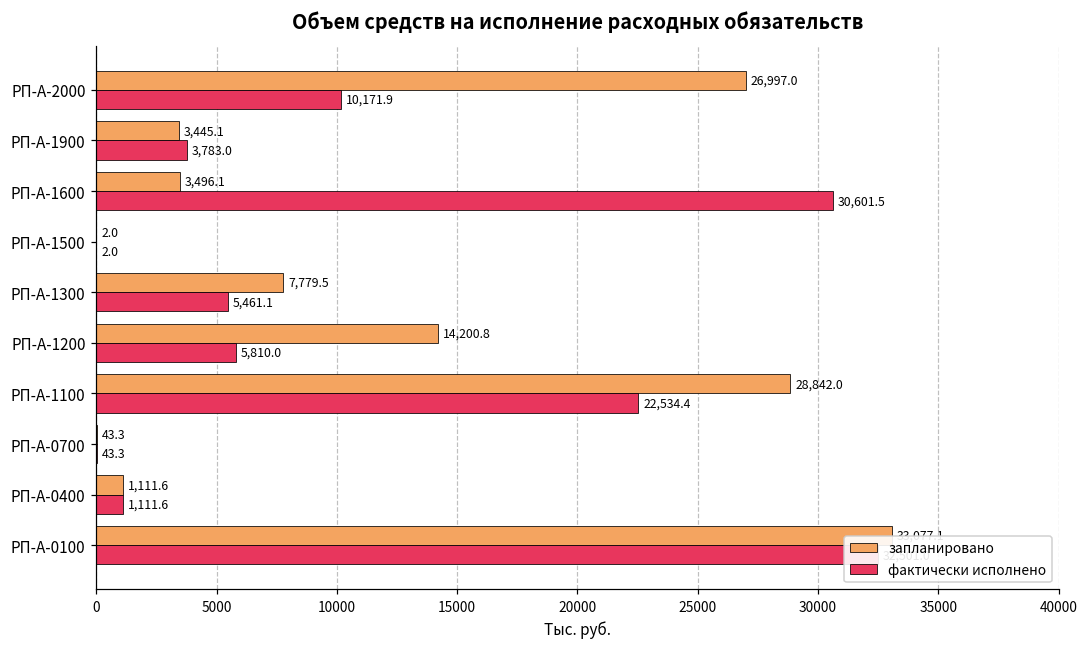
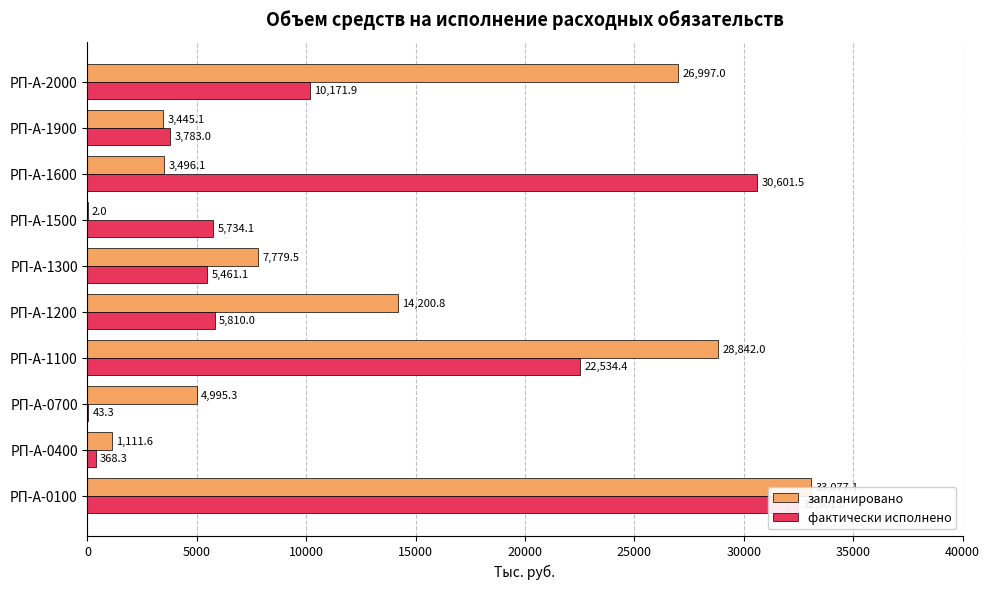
фактически исполнено, РП-А-1500: 2.0 -> 5,734.1
запланировано, РП-А-0700: 43.3 -> 4,995.3
фактически исполнено, РП-А-0400: 1,111.6 -> 368.3
